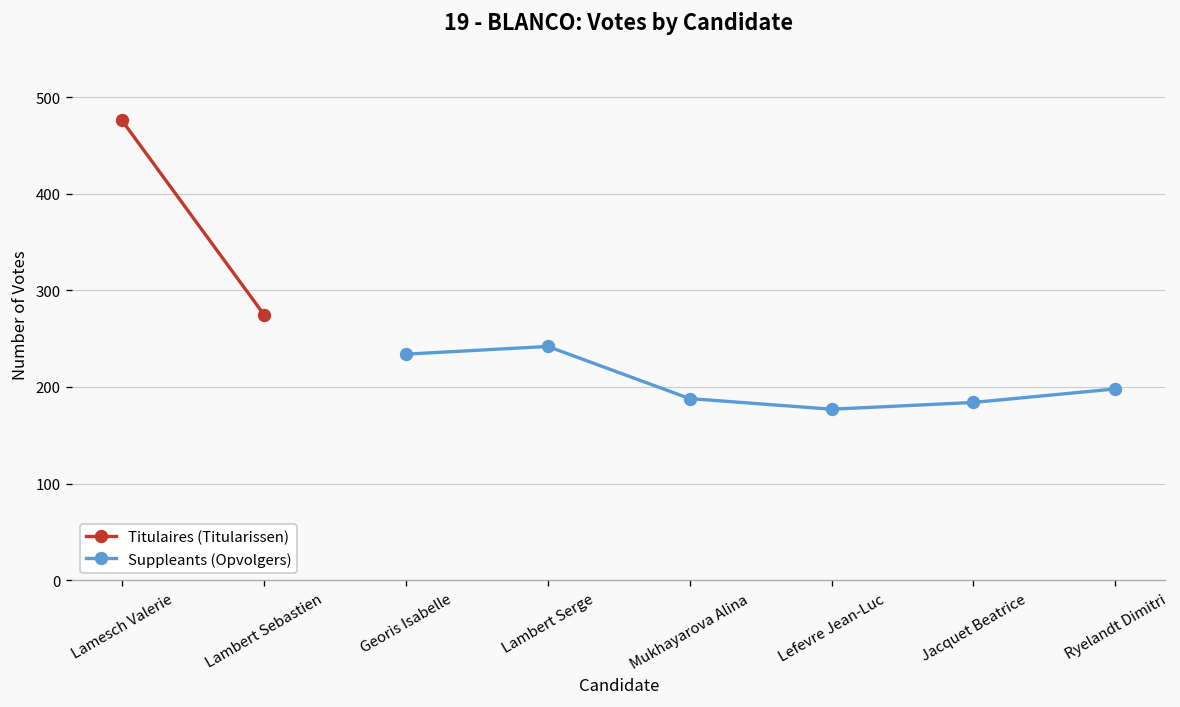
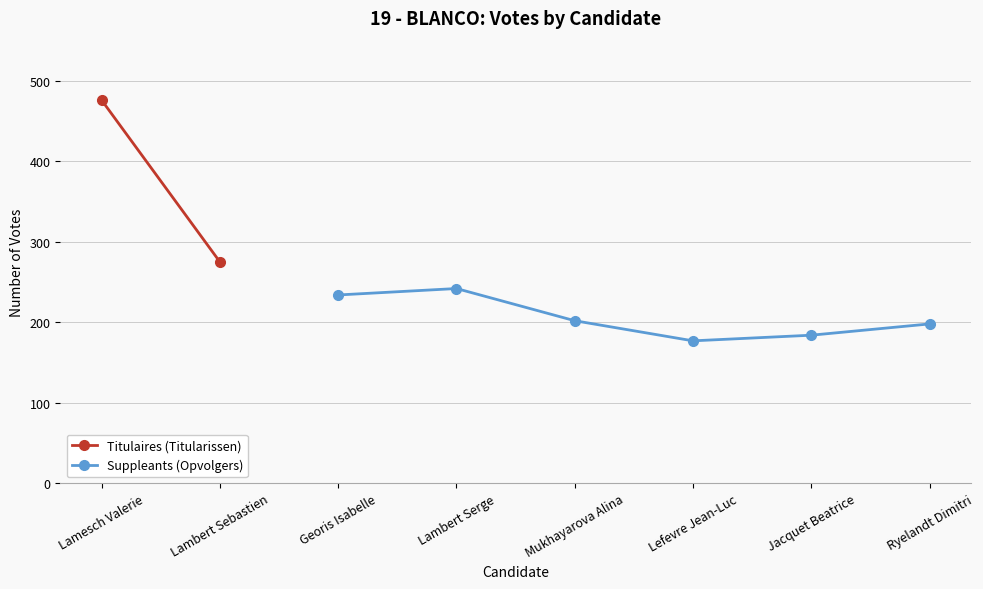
Suppleants (Opvolgers), Mukhayarova Alina: 190 -> 200
